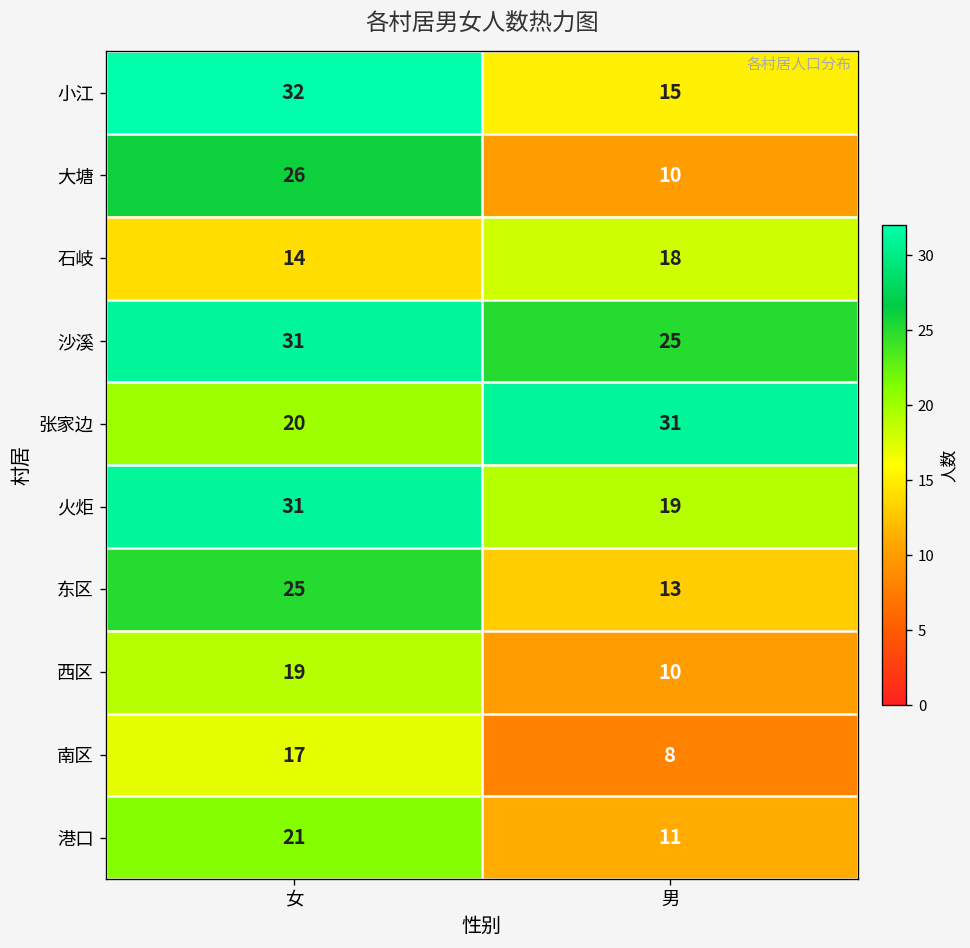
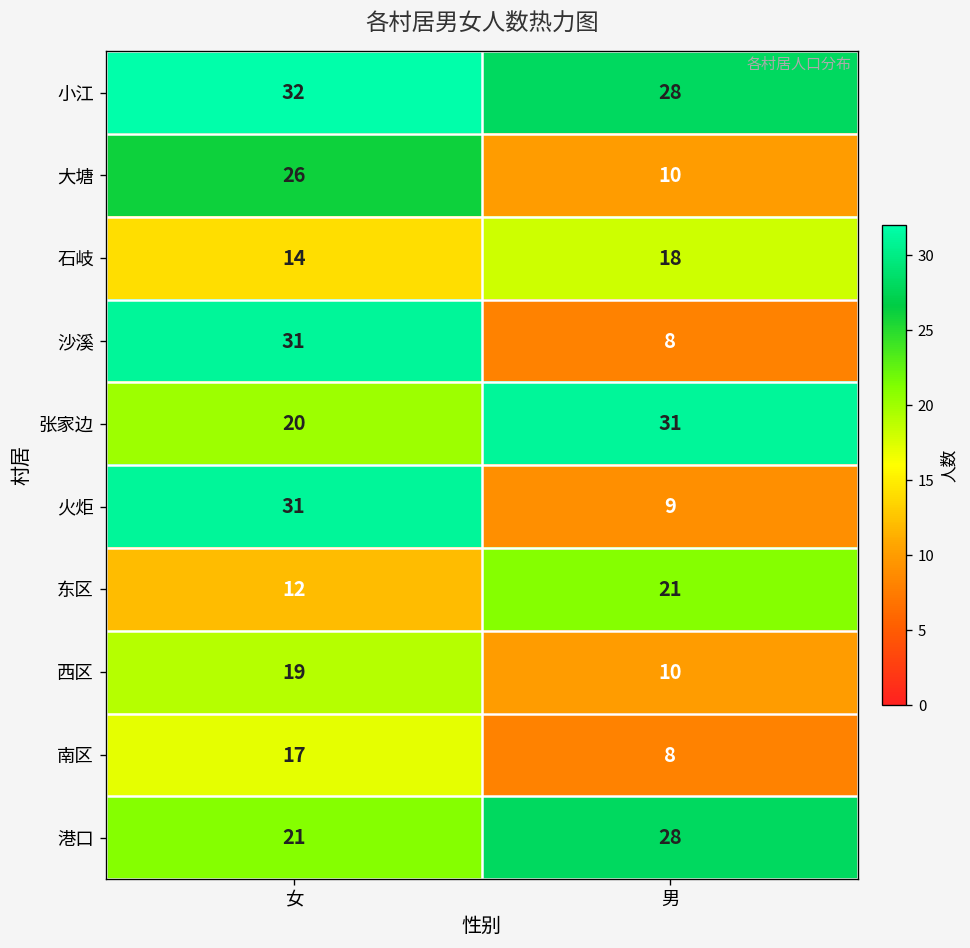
小江, 男: 15 -> 28
沙溪, 男: 25 -> 8
火炬, 男: 19 -> 9
东区, 女: 25 -> 12
东区, 男: 13 -> 21
港口, 男: 11 -> 28
